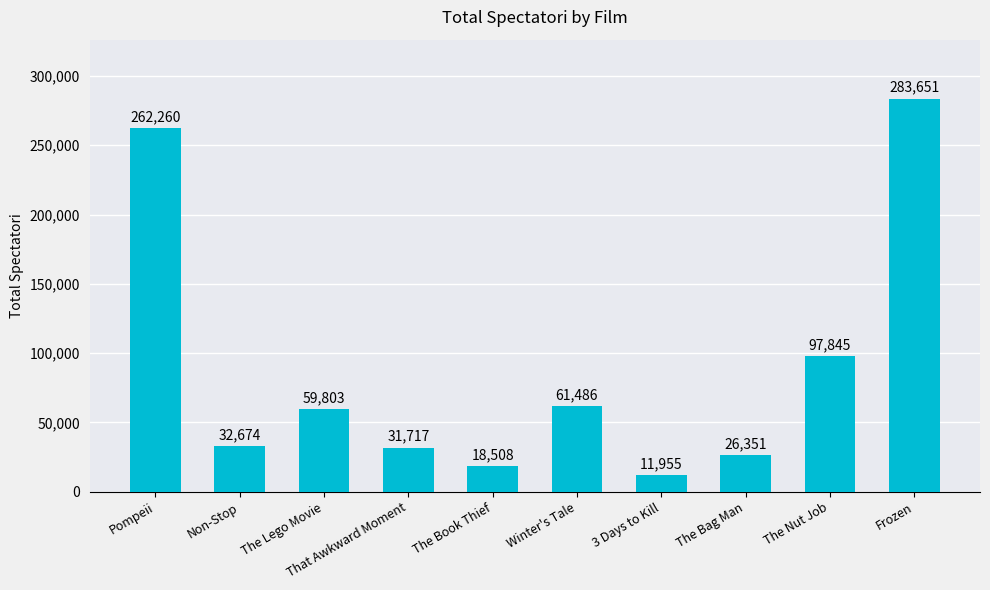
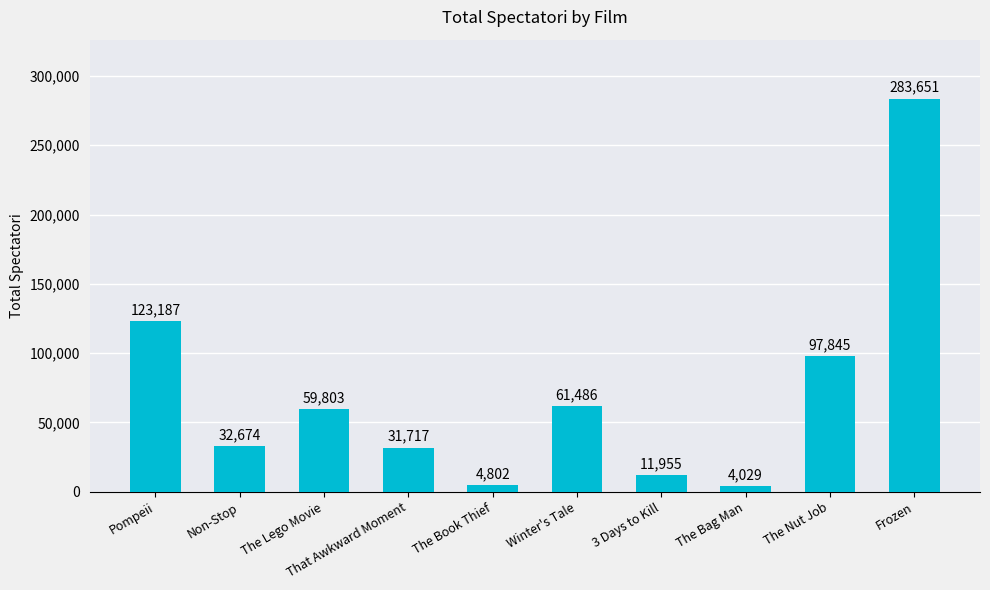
Pompeii: 262,260 -> 123,187
The Book Thief: 18,508 -> 4,802
The Bag Man: 26,351 -> 4,029
